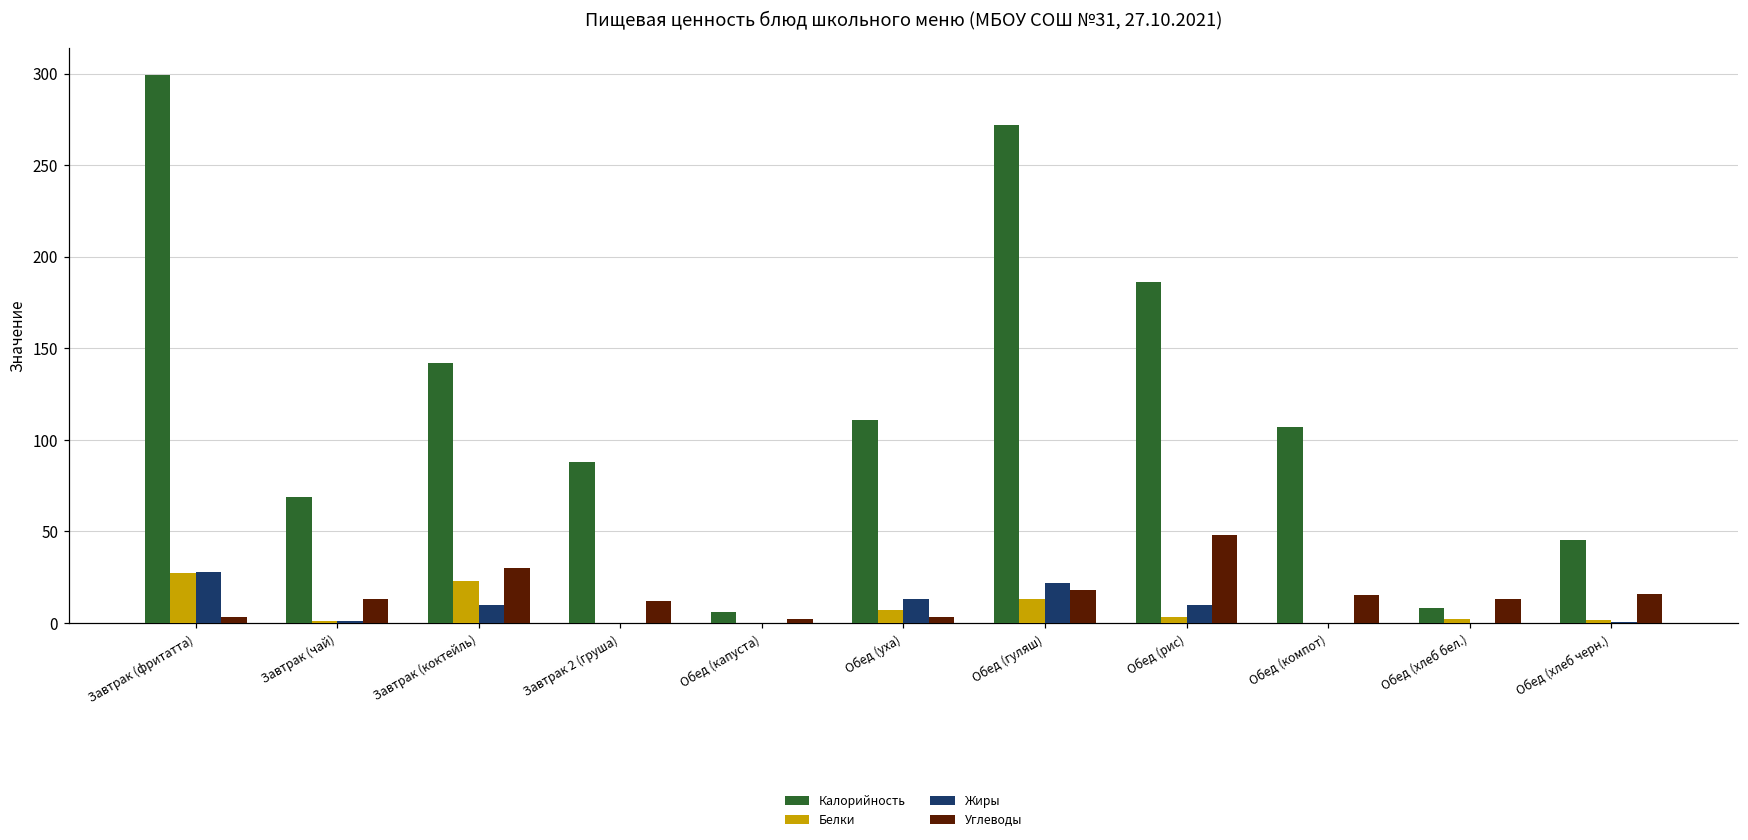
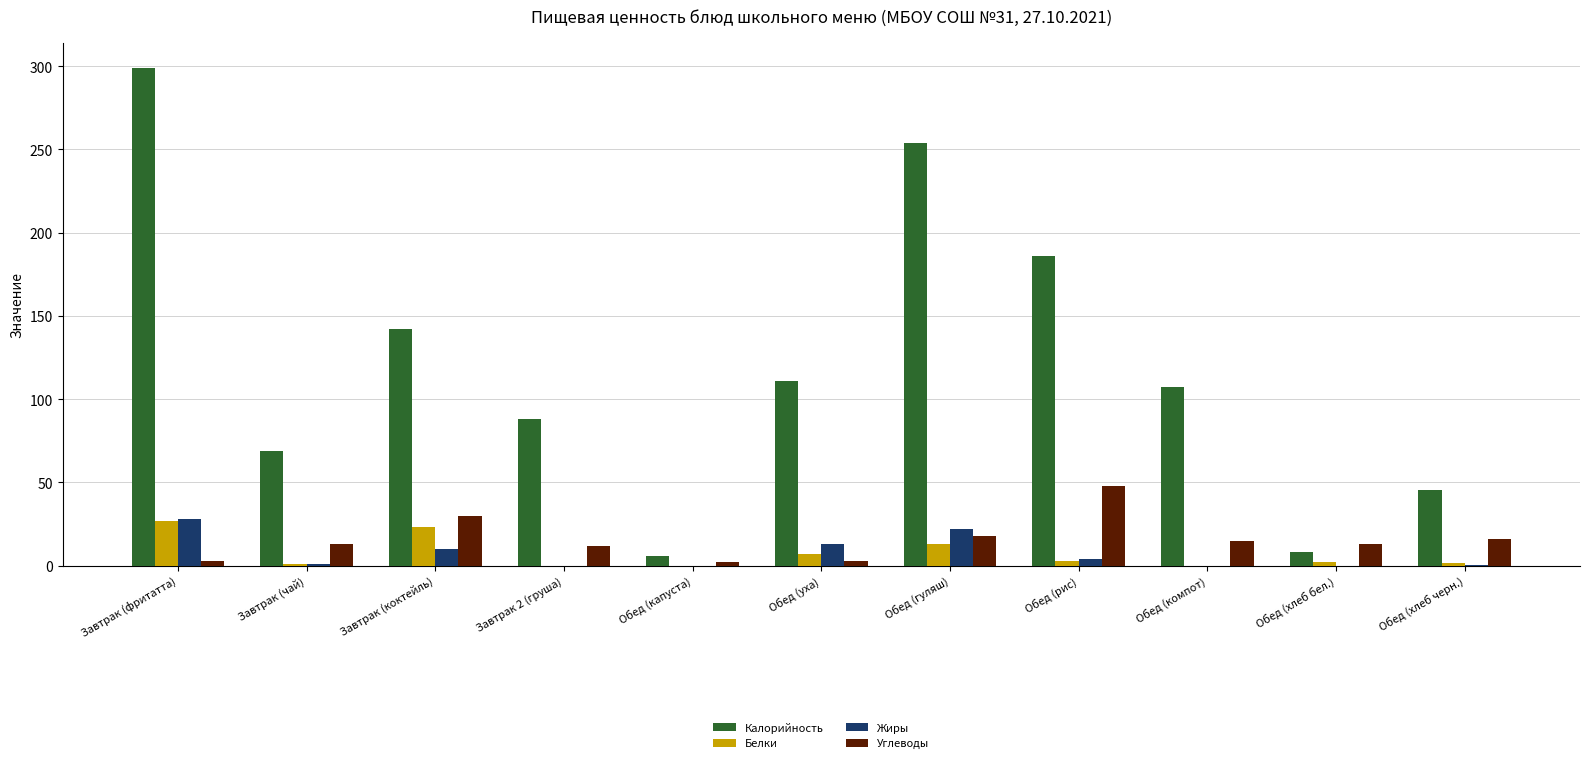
Калорийность, Обед (гуляш): 272 -> 254
Жиры, Обед (рис): 10 -> 4
